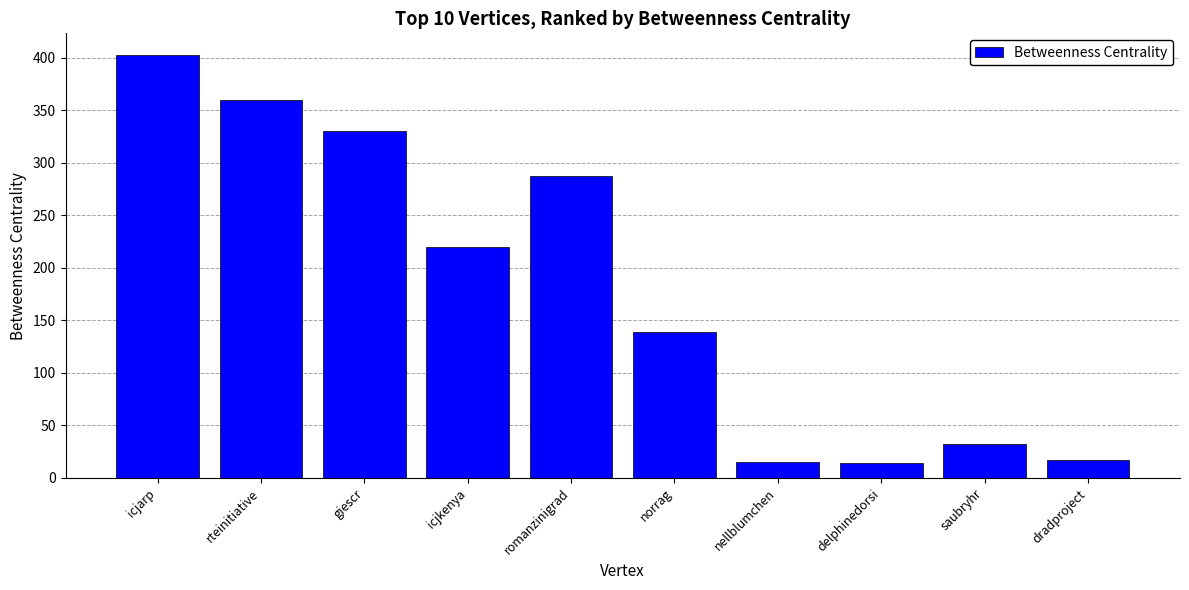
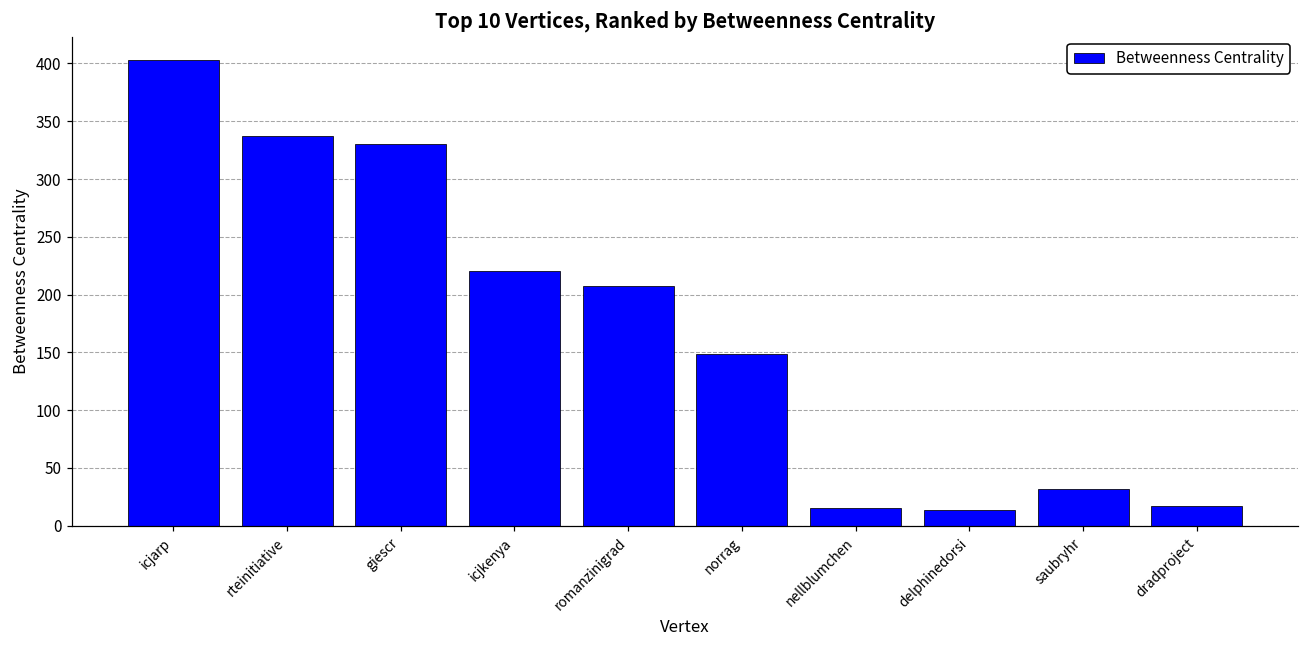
rteinitiative: 360 -> 337
romanzinigrad: 287 -> 207
norrag: 139 -> 148
